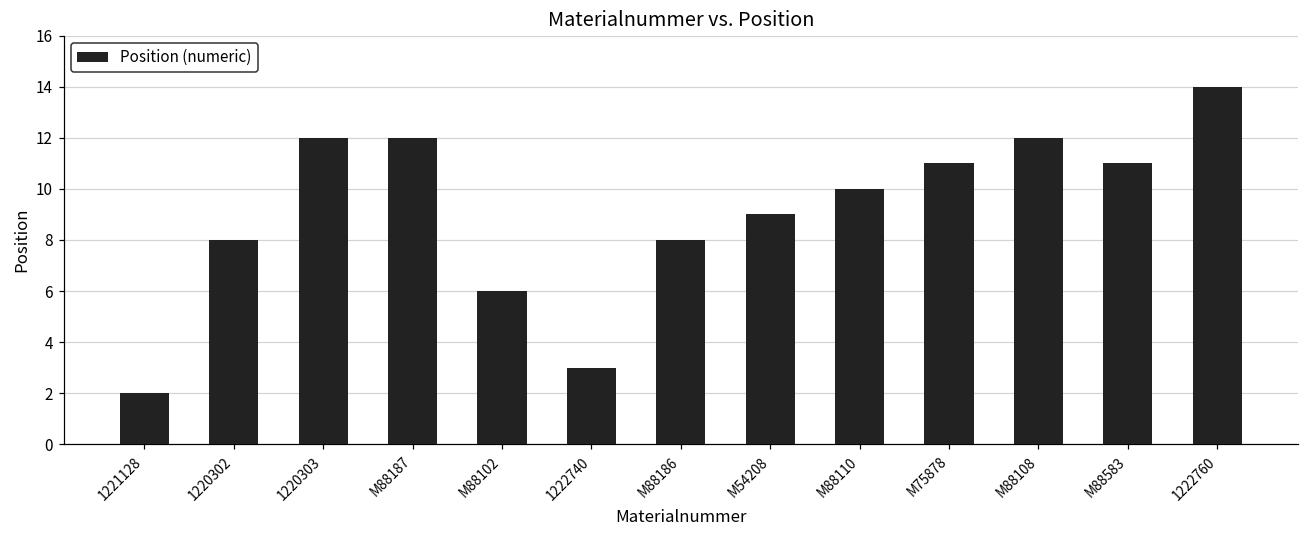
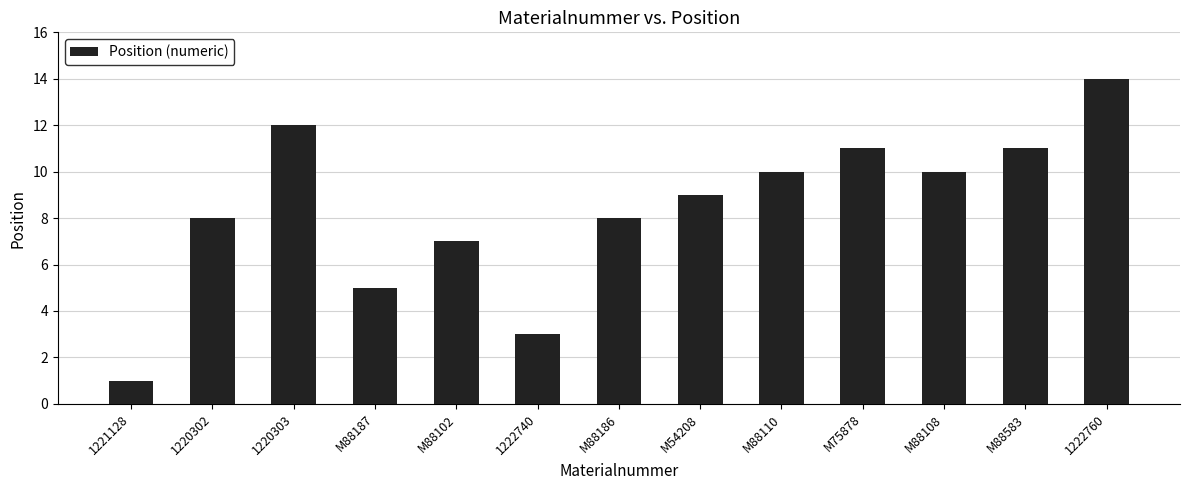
1221128: 2 -> 1
M88187: 12 -> 5
M88102: 6 -> 7
M88108: 12 -> 10
